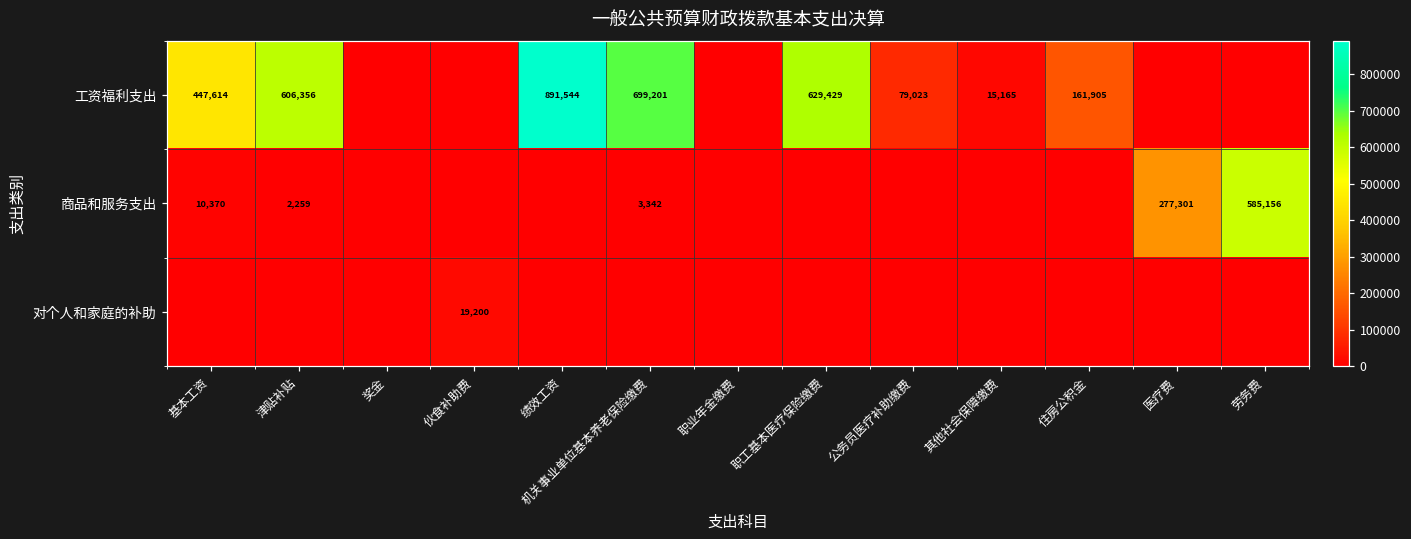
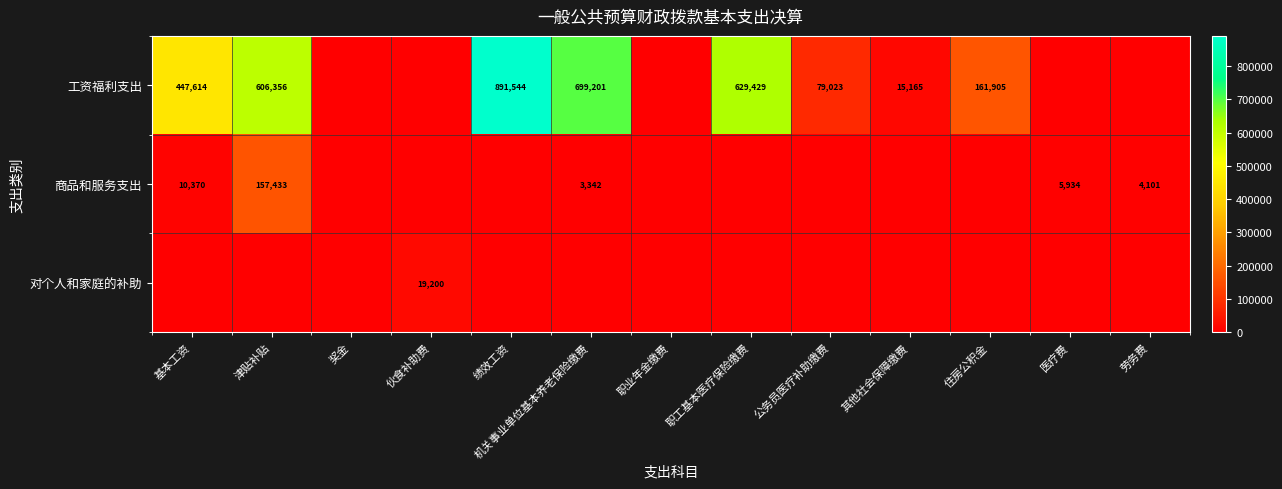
商品和服务支出, 津贴补贴: 2,259 -> 157,433
商品和服务支出, 医疗费: 277,301 -> 5,934
商品和服务支出, 劳务费: 585,156 -> 4,101
